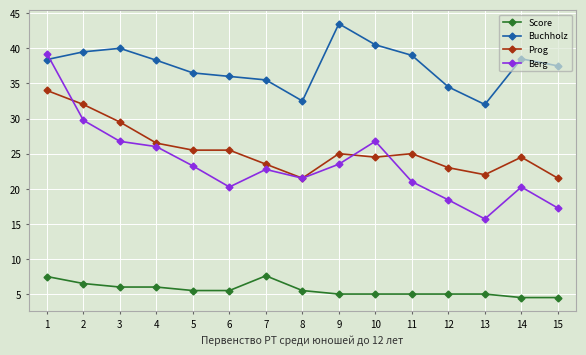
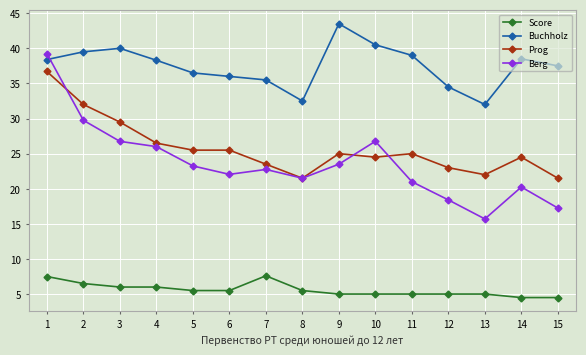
Prog, 1: 34 -> 37
Berg, 6: 20 -> 22
